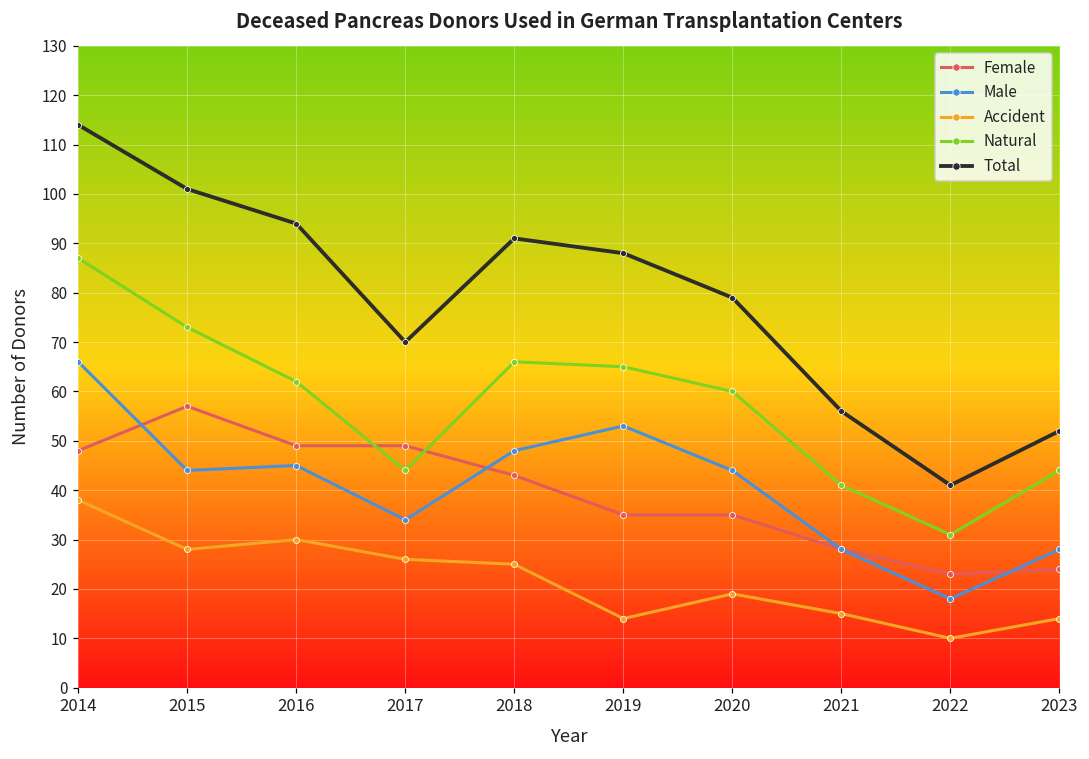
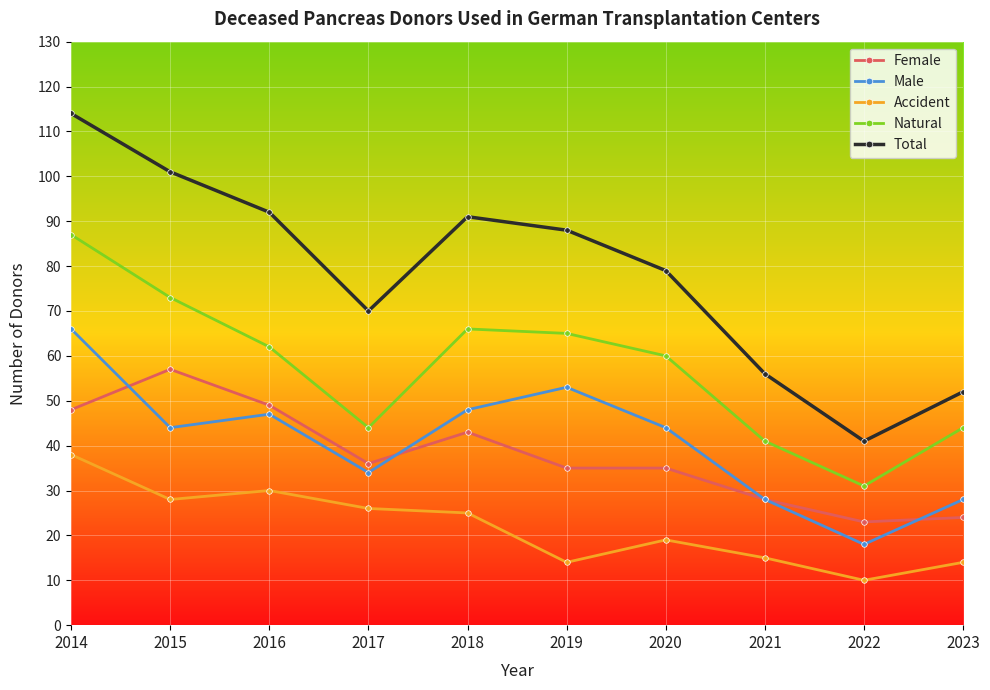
Male, 2016: 45 -> 47
Total, 2016: 94 -> 92
Female, 2017: 49 -> 36
